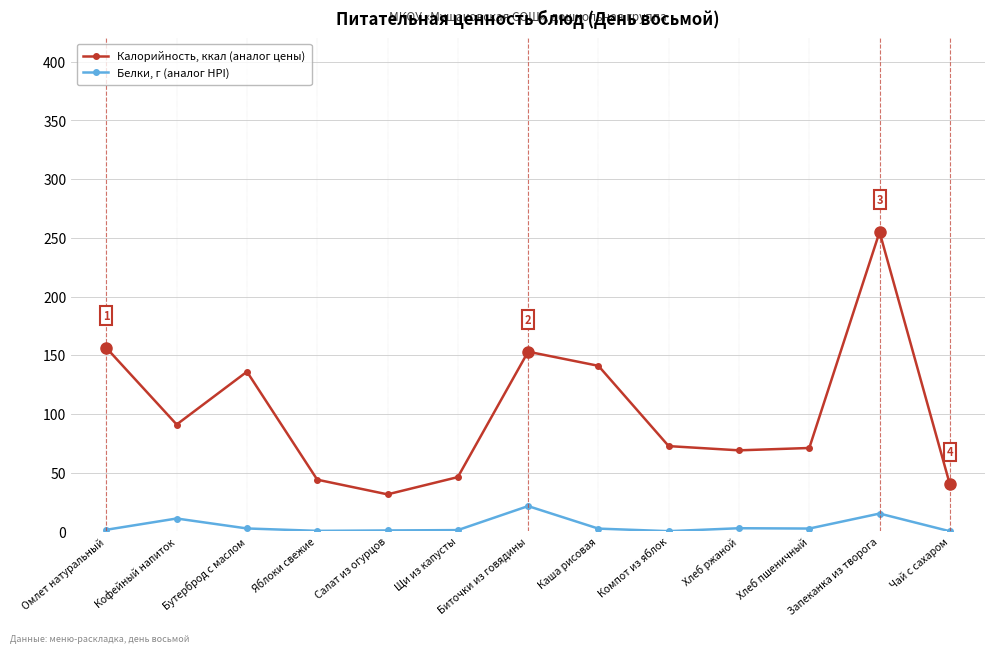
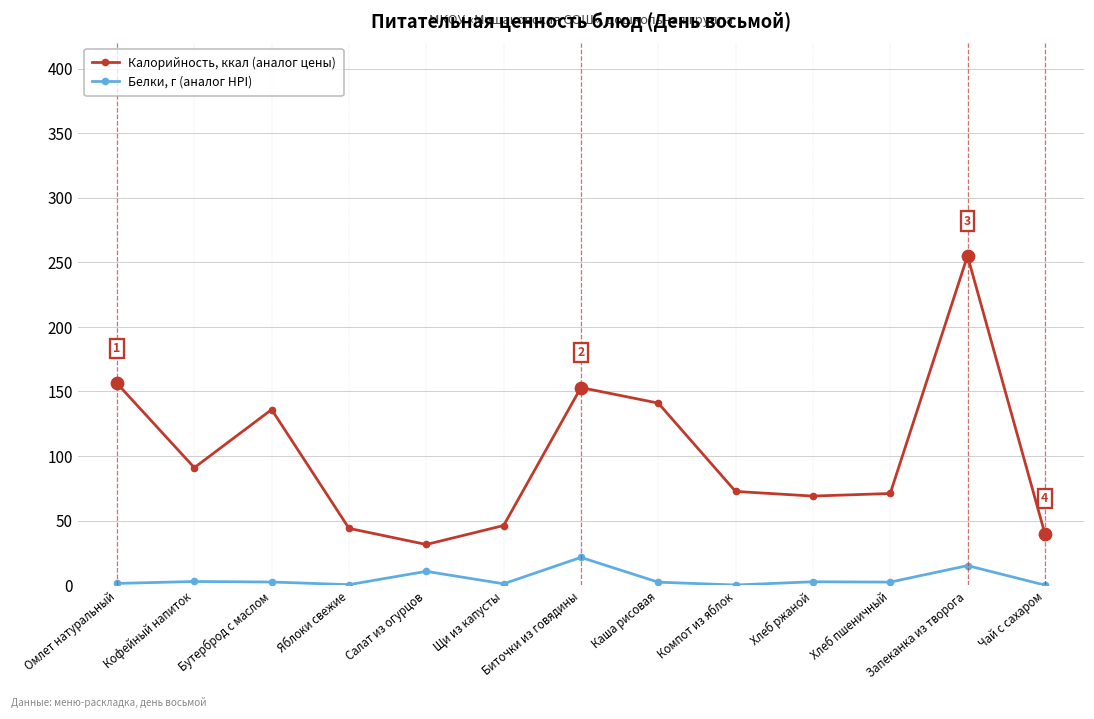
Белки, г (аналог HPI), Кофейный напиток: 11 -> 3
Белки, г (аналог HPI), Салат из огурцов: 1 -> 11
